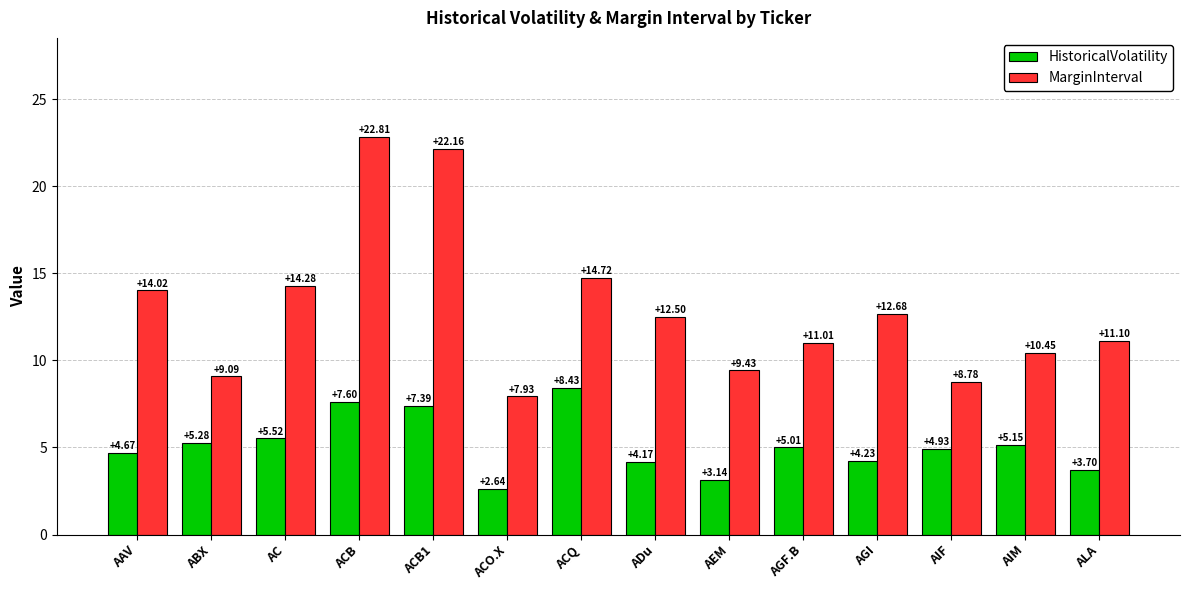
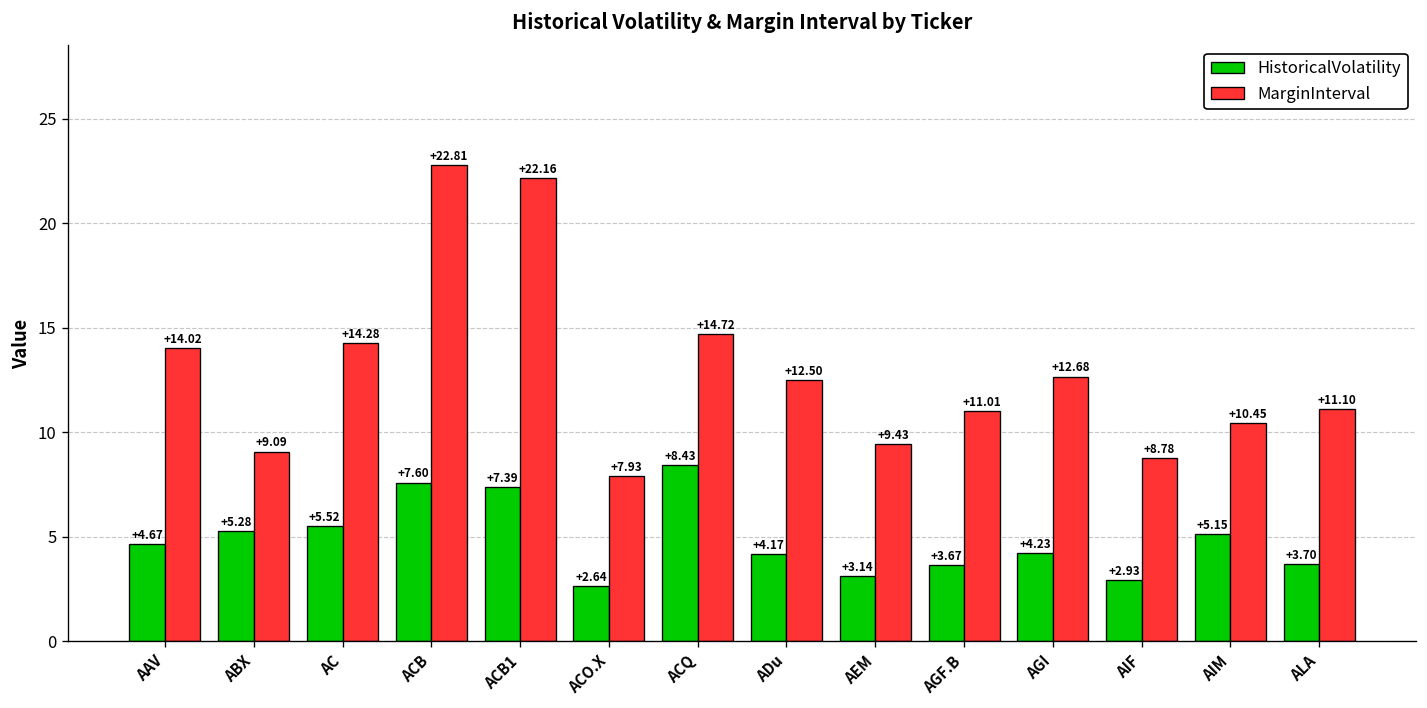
HistoricalVolatility, AGF.B: +5.01 -> +3.67
HistoricalVolatility, AIF: +4.93 -> +2.93
